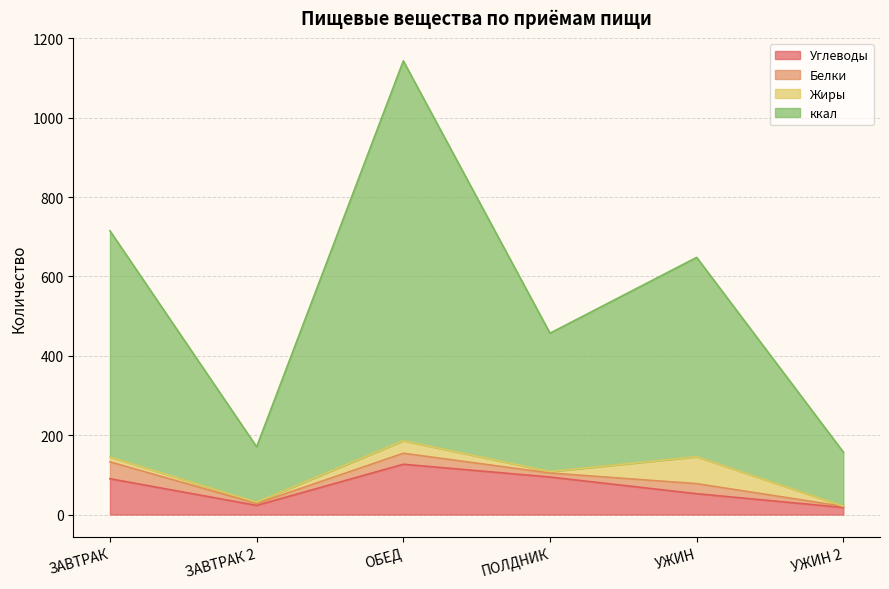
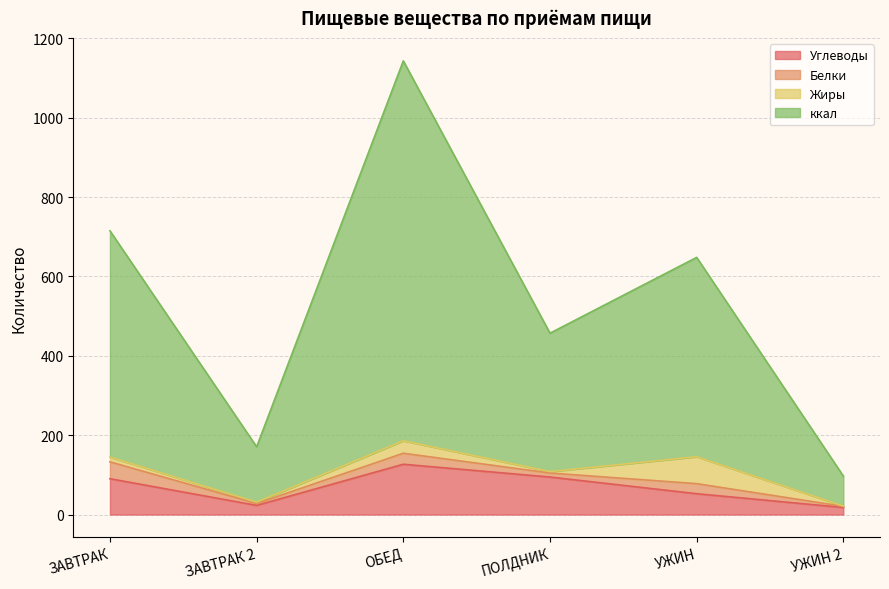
ккал, УЖИН 2: 140 -> 80
